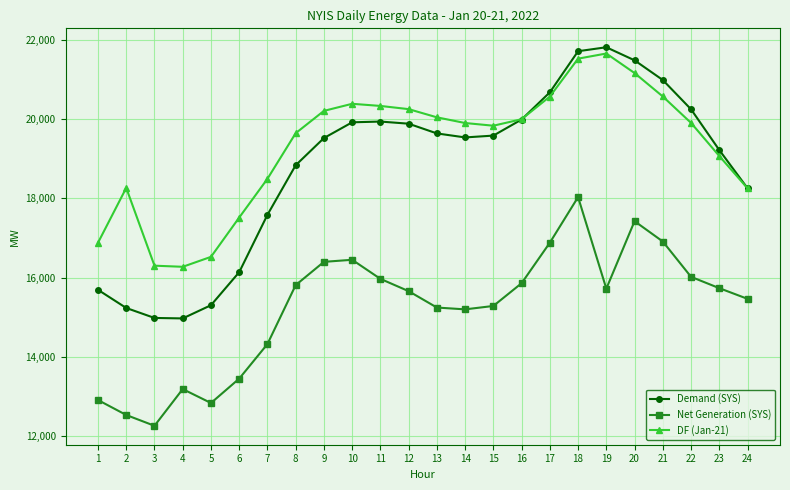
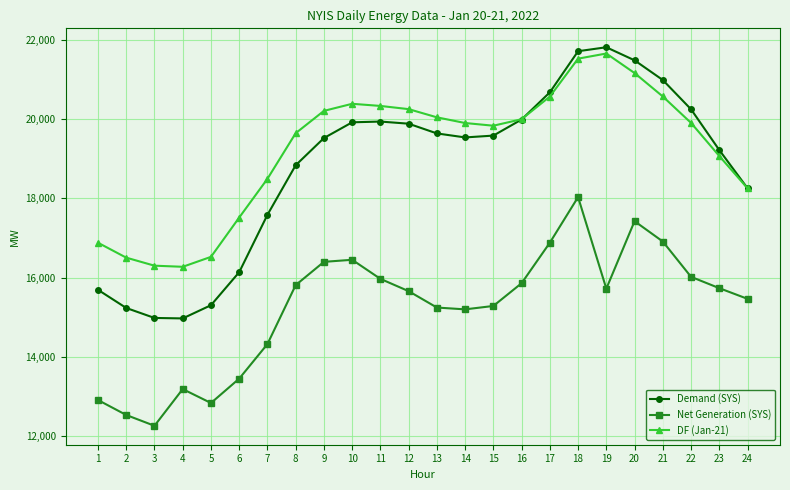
DF (Jan-21), 2: 18,300 -> 16,500
